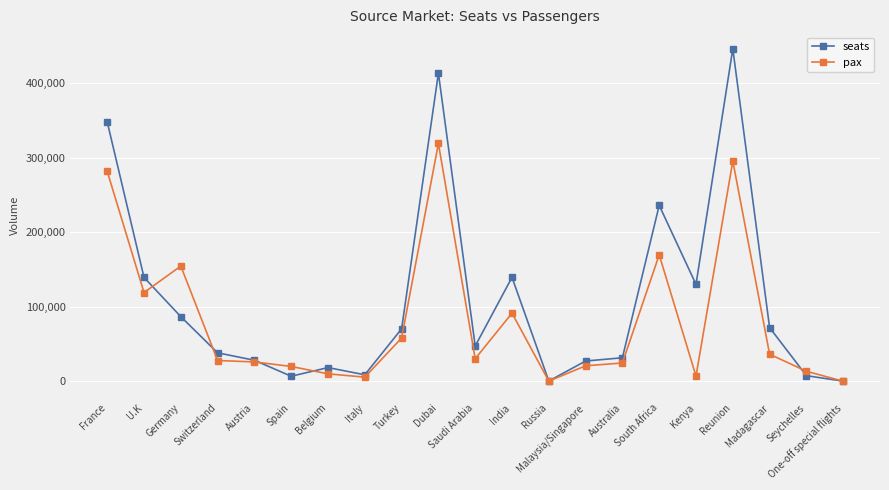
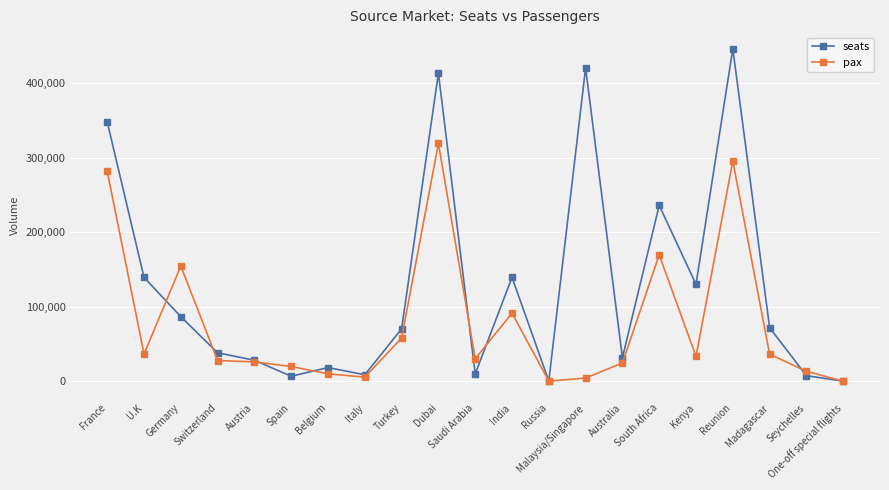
pax, U.K: 120,000 -> 40,000
seats, Saudi Arabia: 50,000 -> 10,000
seats, Malaysia/Singapore: 30,000 -> 420,000
pax, Malaysia/Singapore: 20,000 -> 0
pax, Kenya: 10,000 -> 30,000
